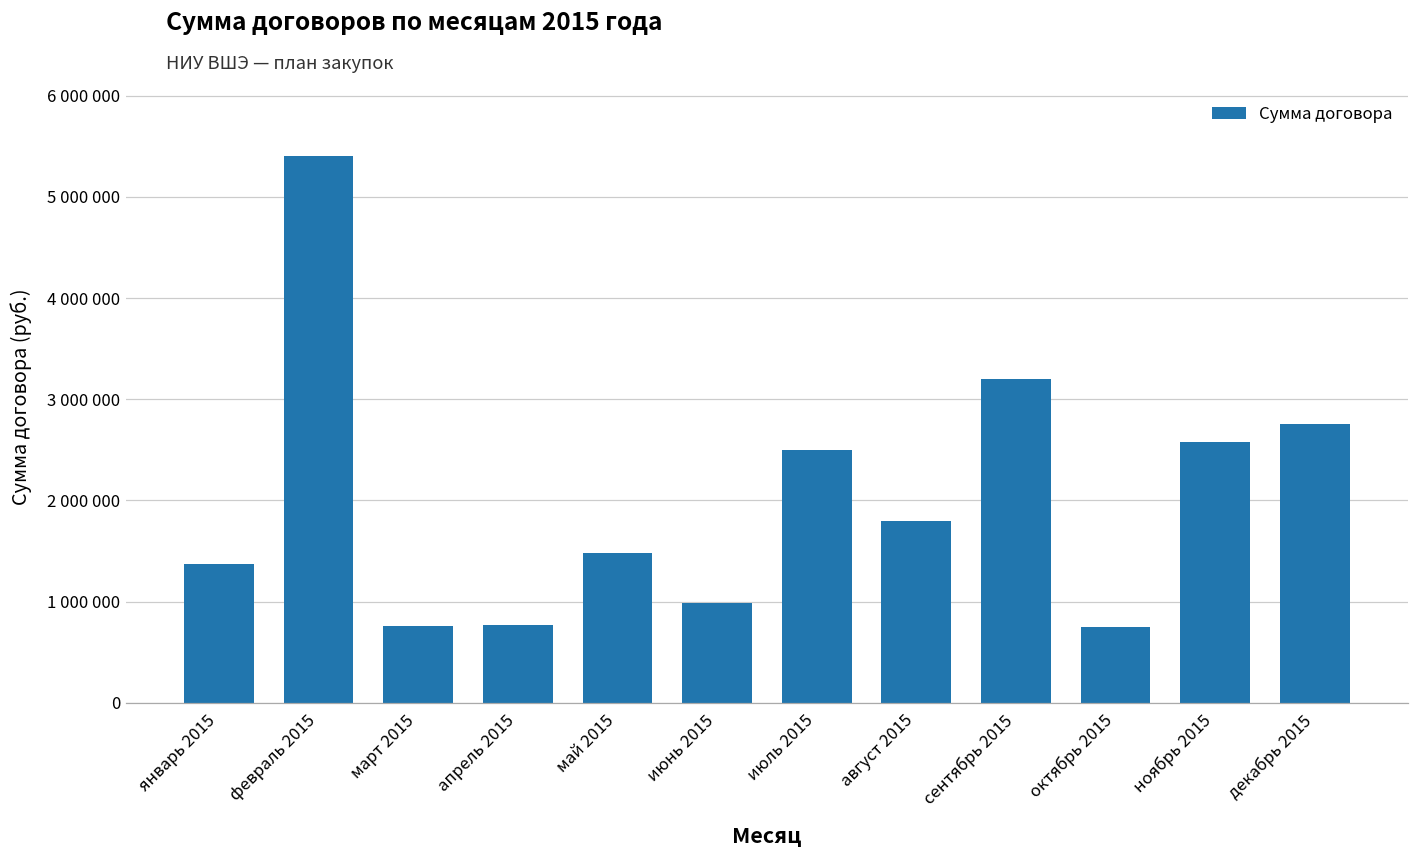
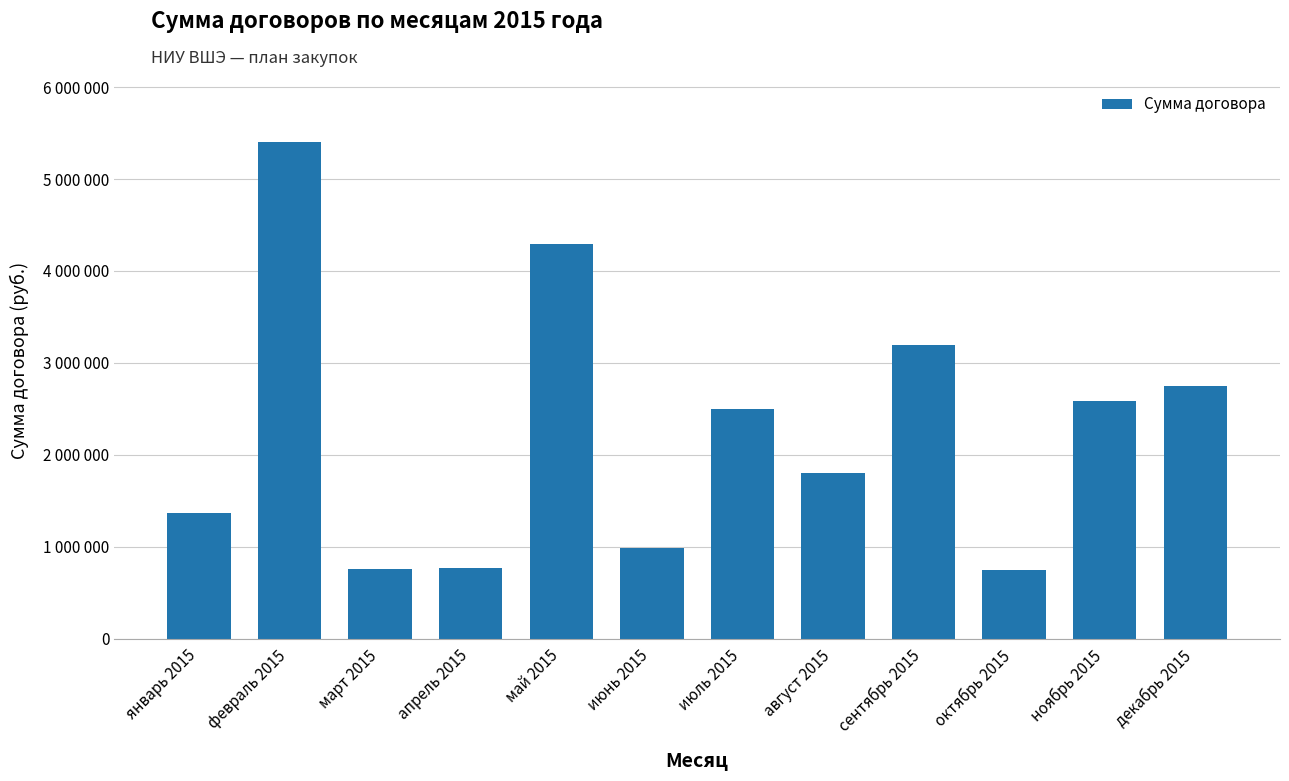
май 2015: 1500000 -> 4300000
